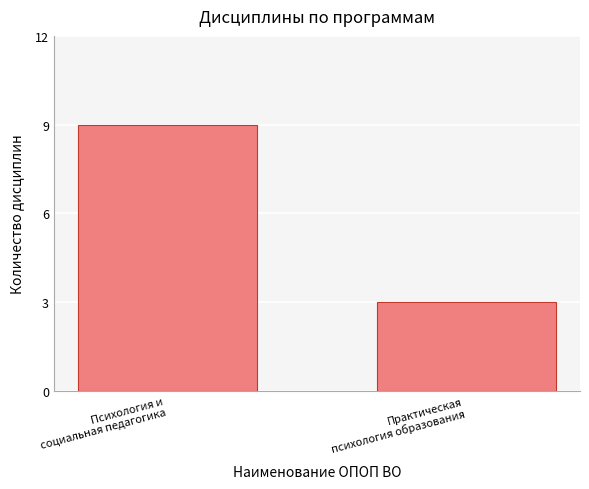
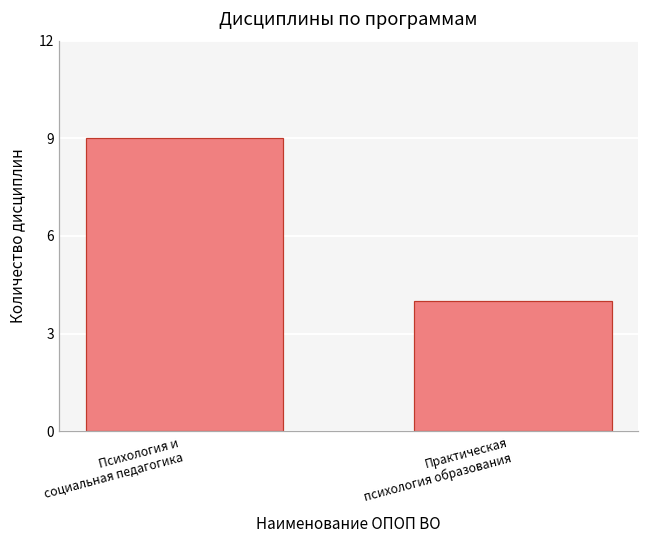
Практическая психология образования: 3 -> 4
